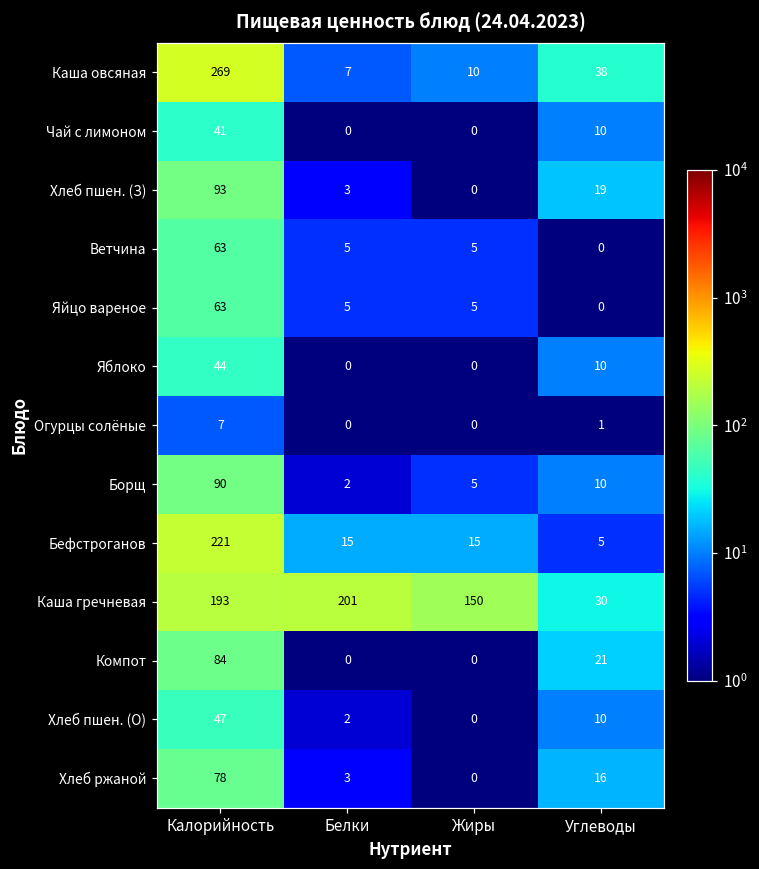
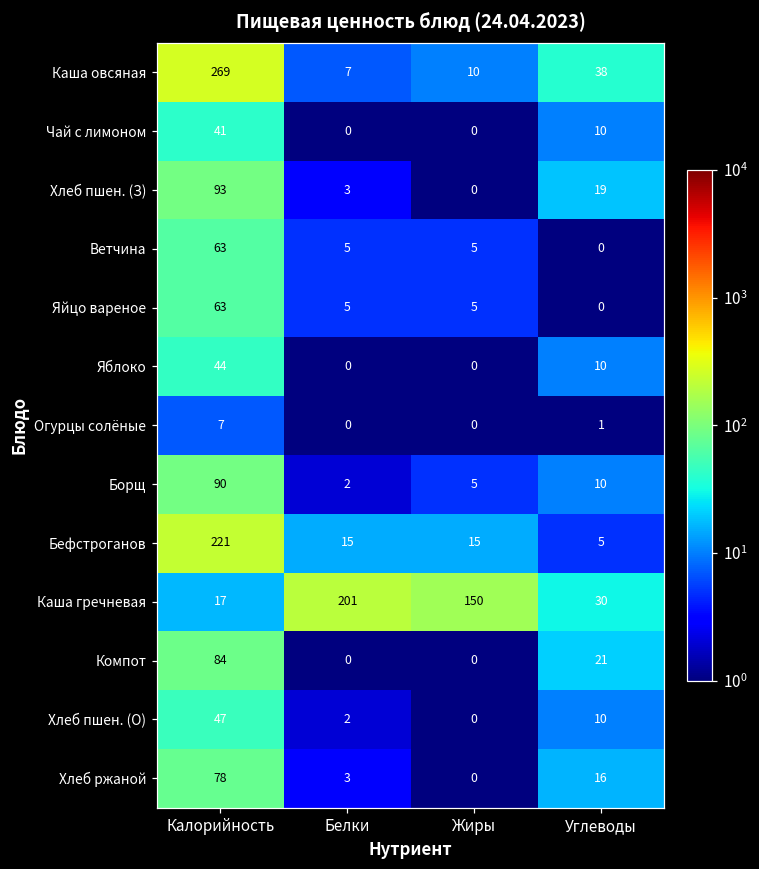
Каша гречневая, Калорийность: 193 -> 17
